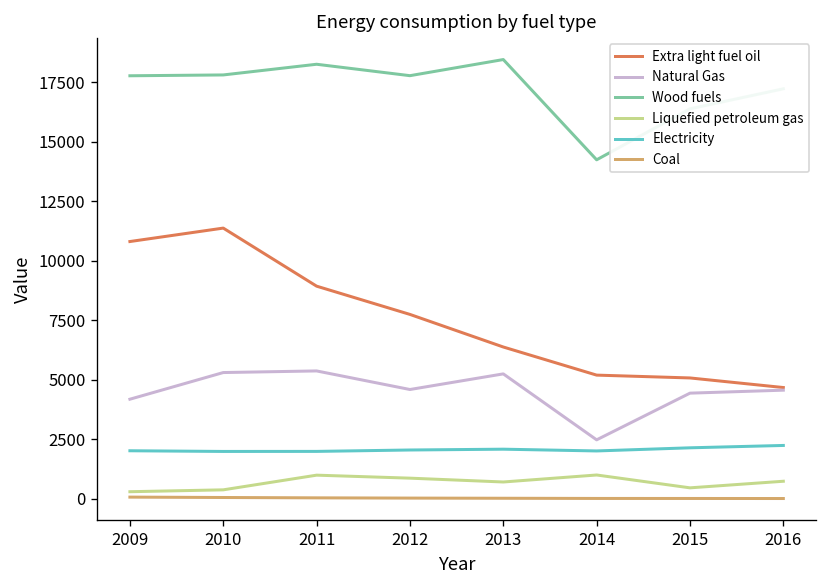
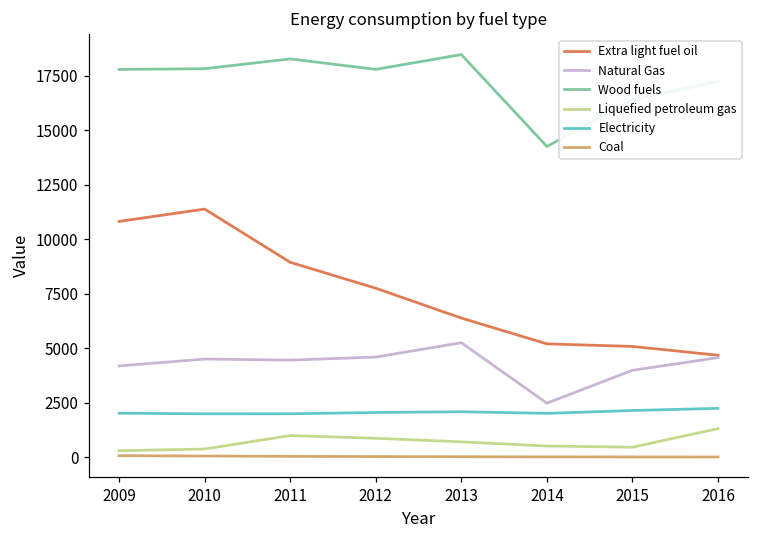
Natural Gas, 2010: 5300 -> 4500
Natural Gas, 2011: 5400 -> 4400
Liquefied petroleum gas, 2014: 1000 -> 500
Natural Gas, 2015: 4400 -> 4000
Liquefied petroleum gas, 2016: 700 -> 1300
